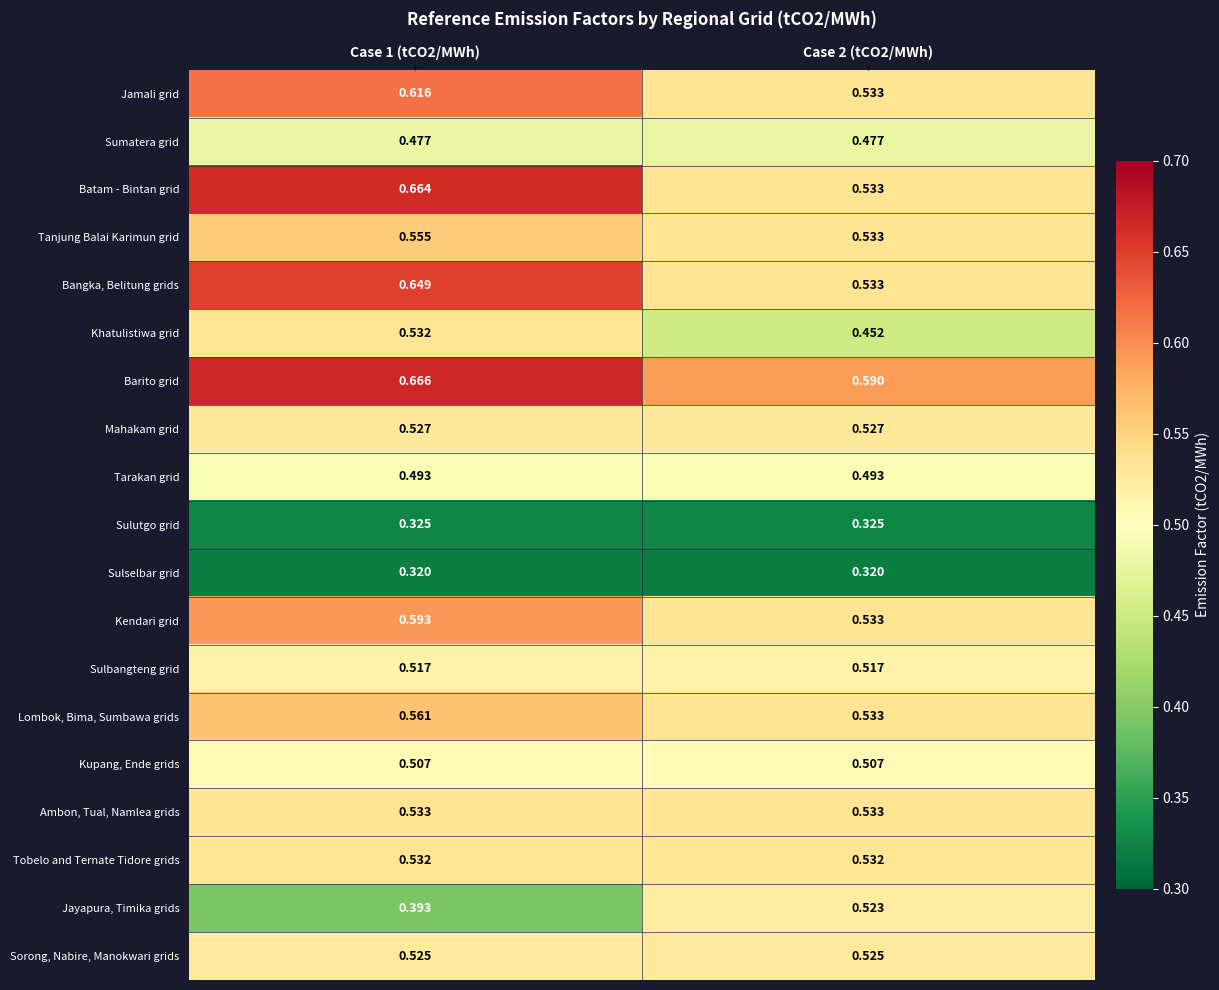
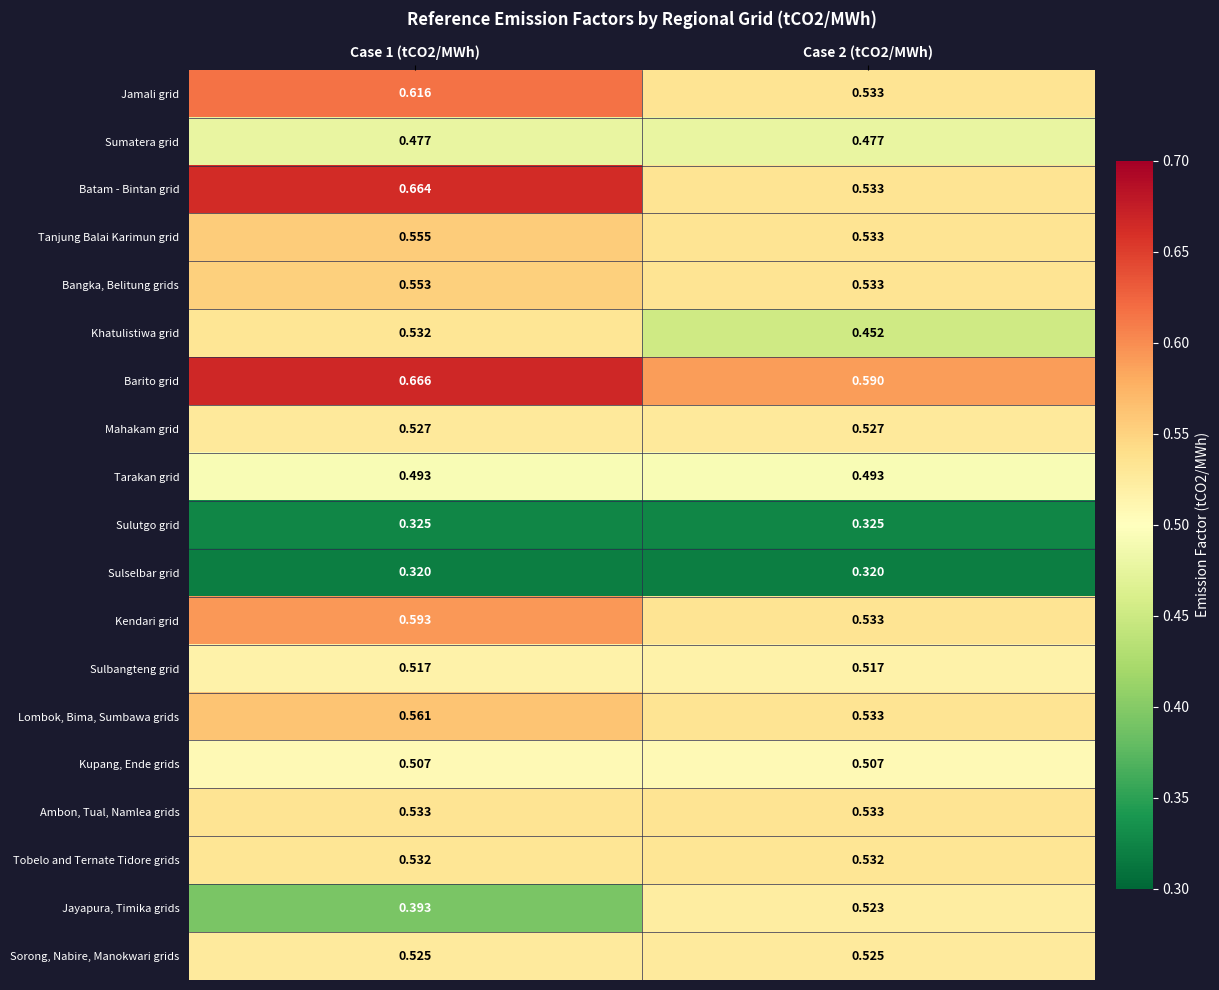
Bangka, Belitung grids, Case 1 (tCO2/MWh): 0.649 -> 0.553
